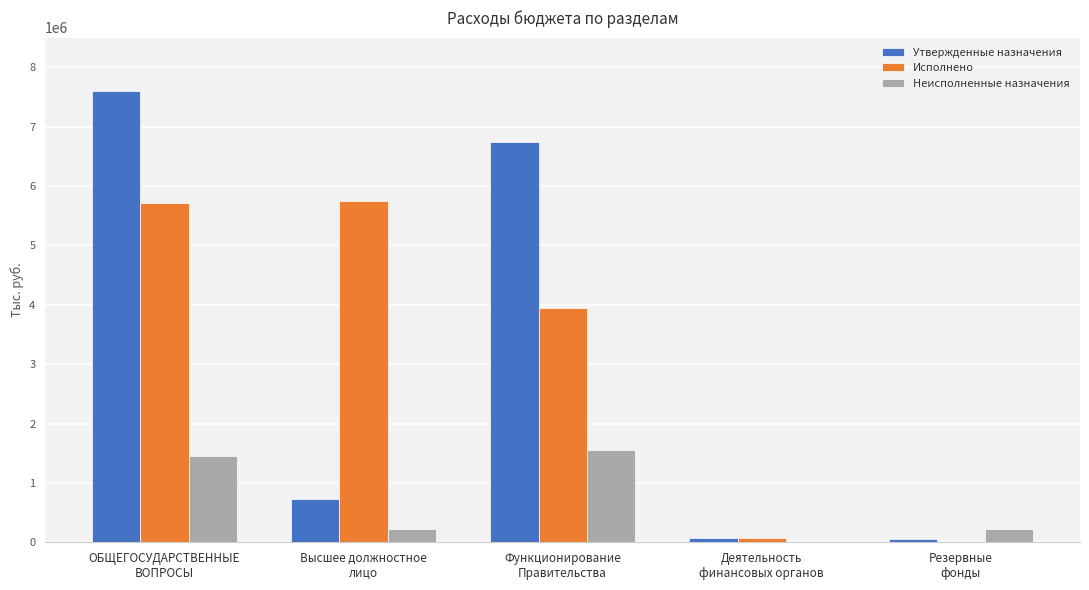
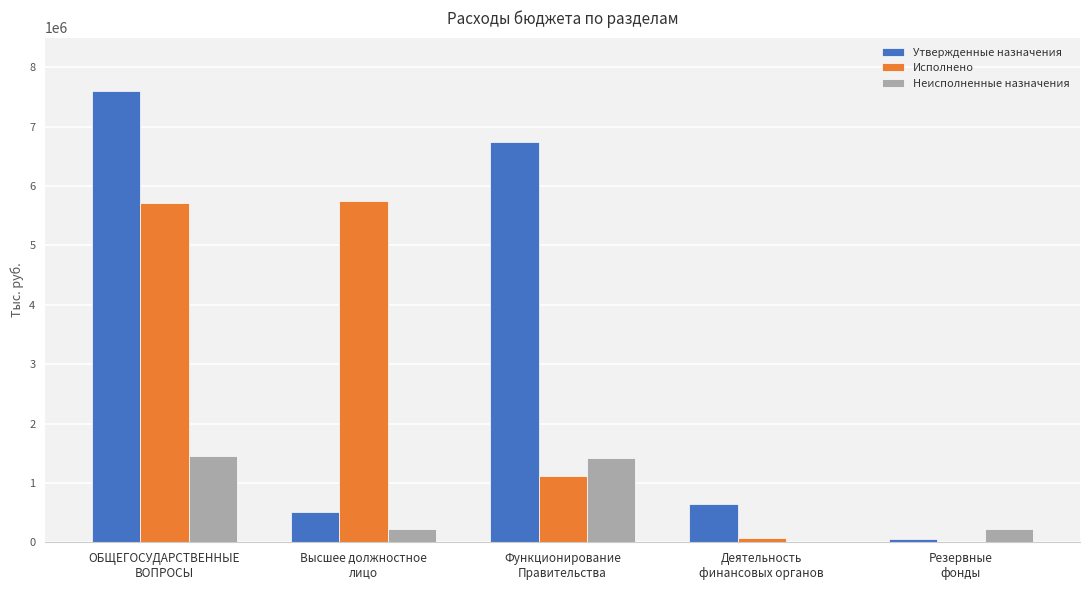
Утвержденные назначения, Высшее должностное лицо: 700000 -> 500000
Исполнено, Функционирование Правительства: 3900000 -> 1100000
Неисполненные назначения, Функционирование Правительства: 1600000 -> 1400000
Утвержденные назначения, Деятельность финансовых органов: 100000 -> 600000
